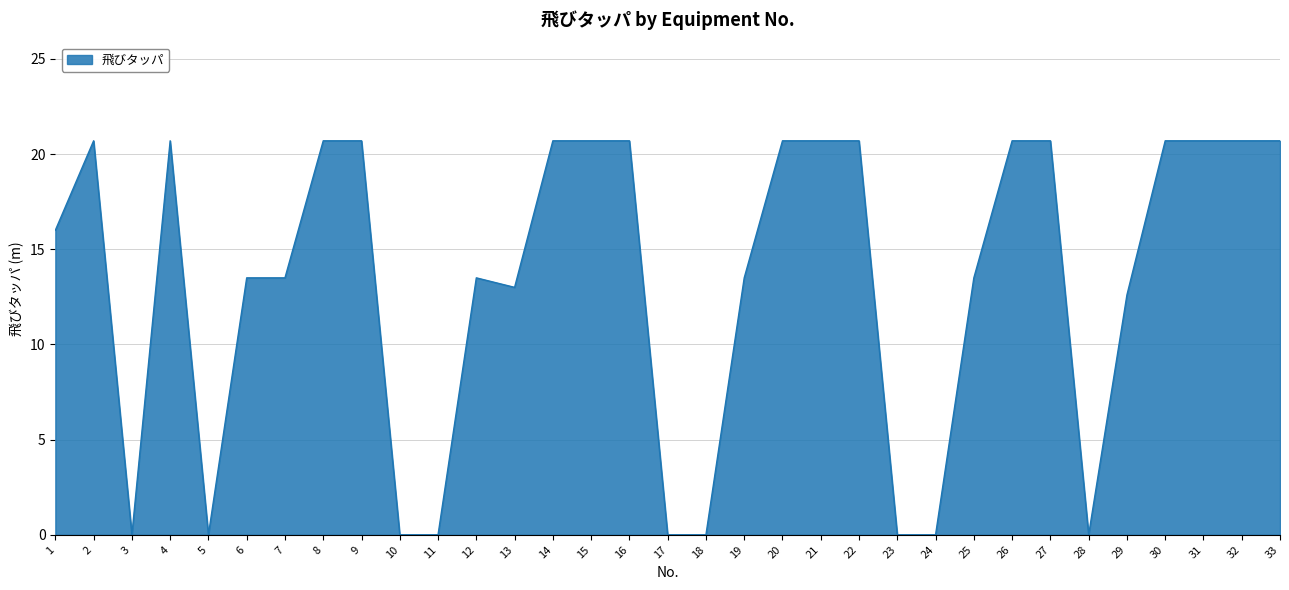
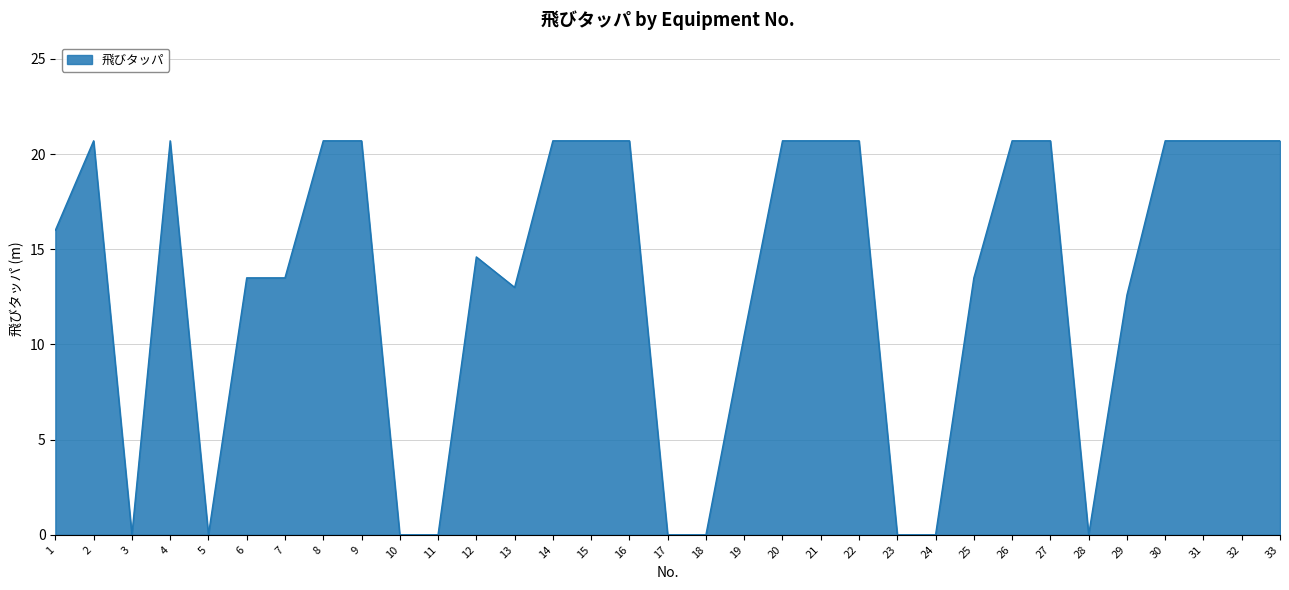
12: 13.5 -> 14.6
19: 13.5 -> 10.5
